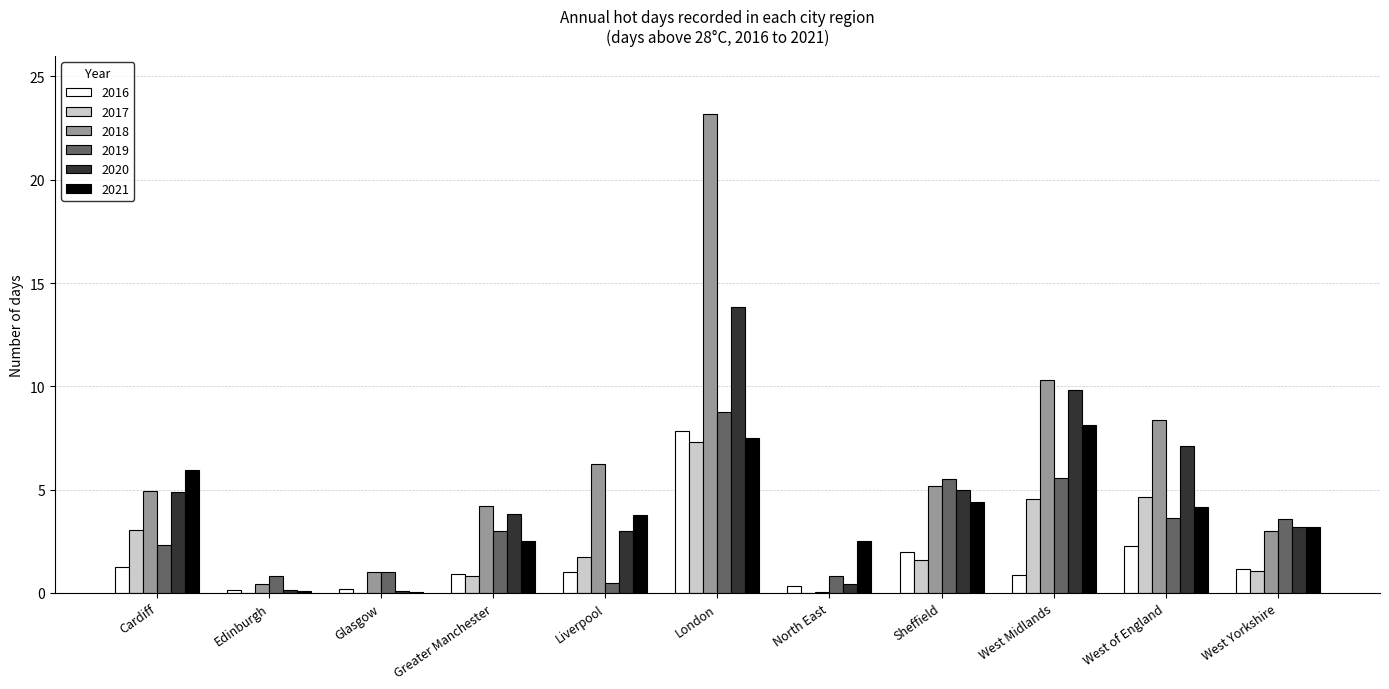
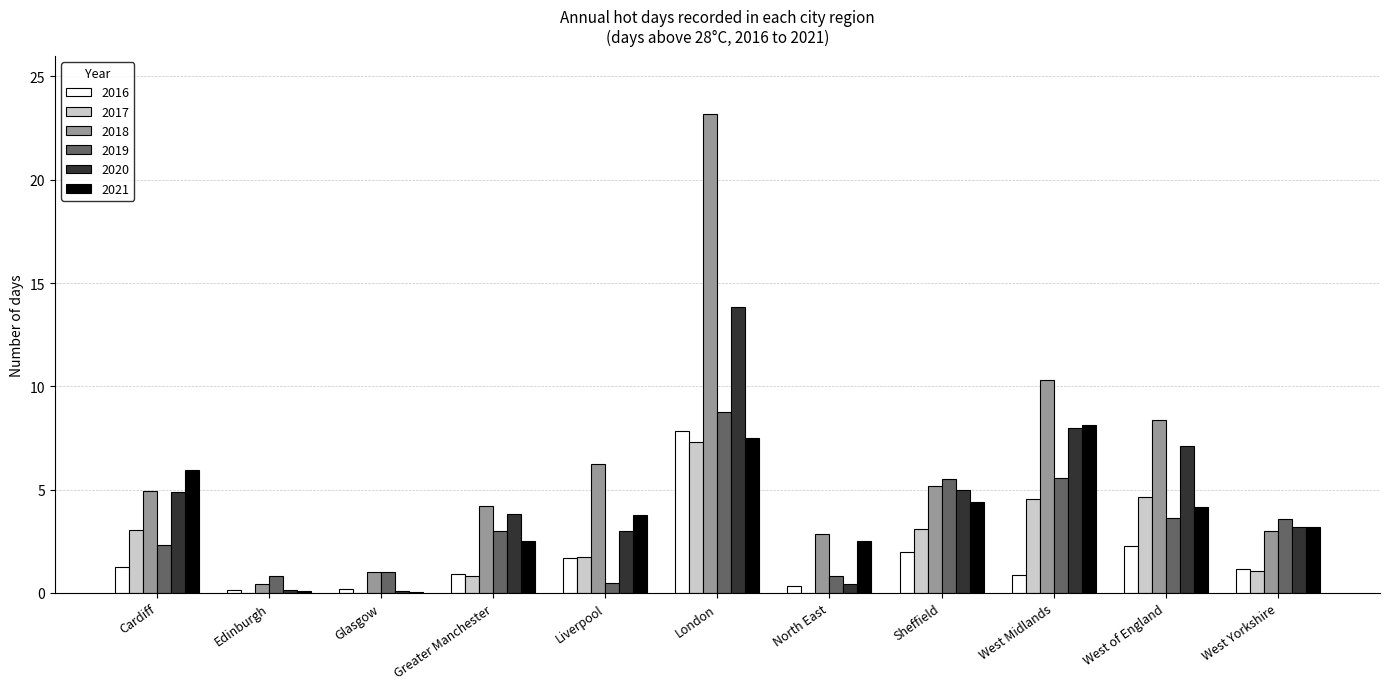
2016, Liverpool: 1.0 -> 1.7
2018, North East: 0.1 -> 2.9
2017, Sheffield: 1.6 -> 3.1
2020, West Midlands: 9.8 -> 8.0
